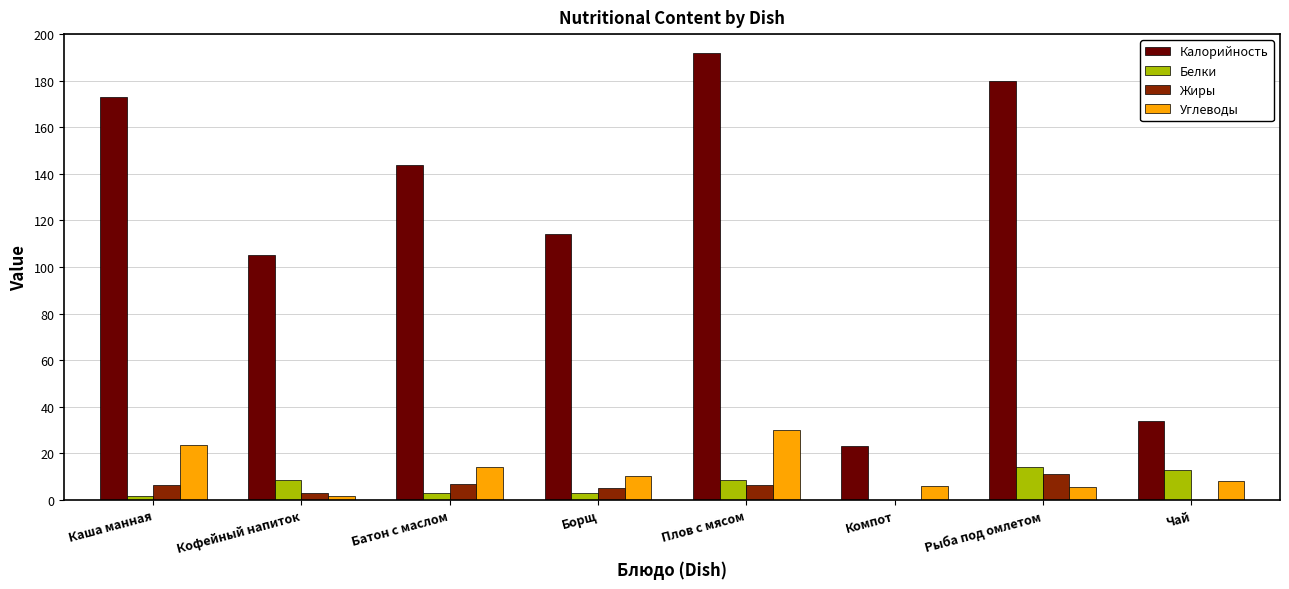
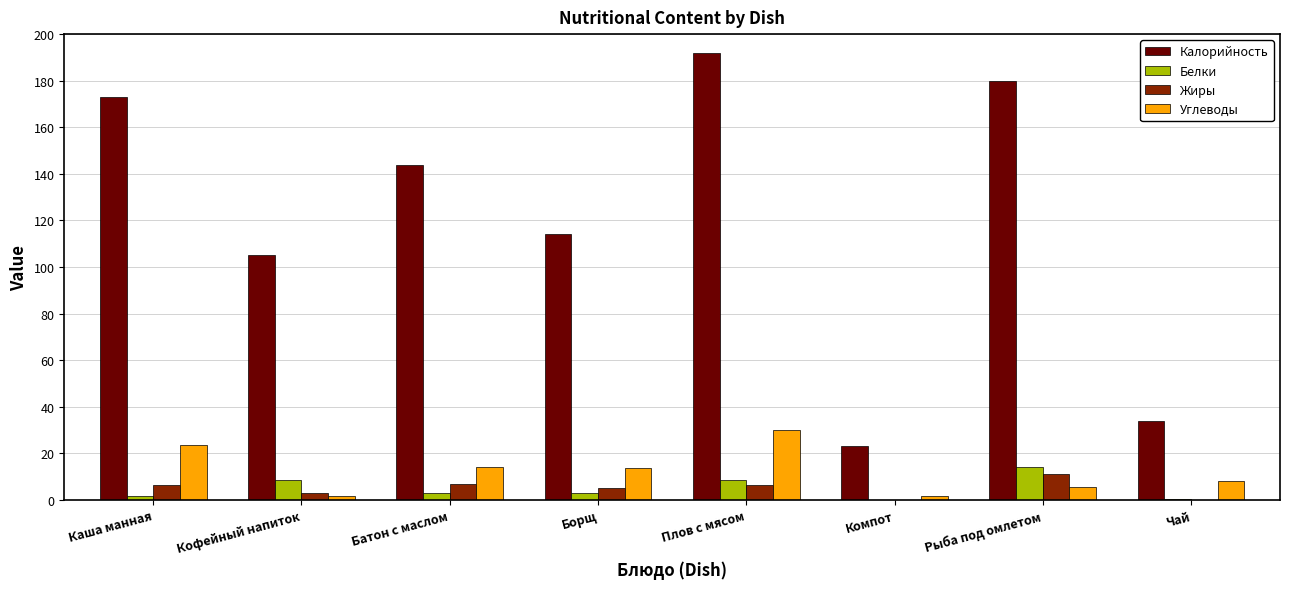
Углеводы, Борщ: 10 -> 14
Углеводы, Компот: 6 -> 2
Белки, Чай: 13 -> 0
